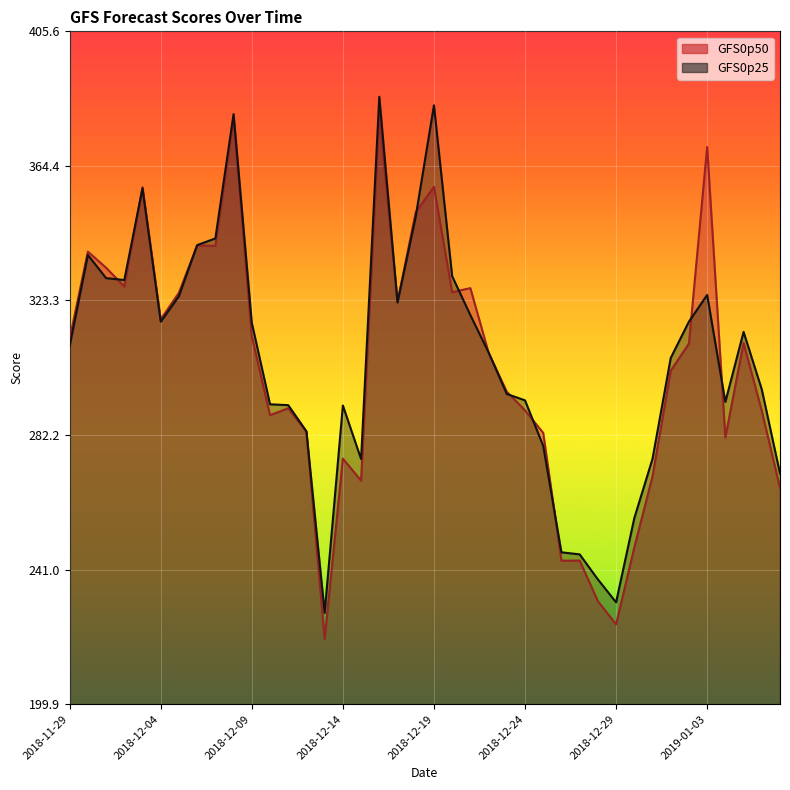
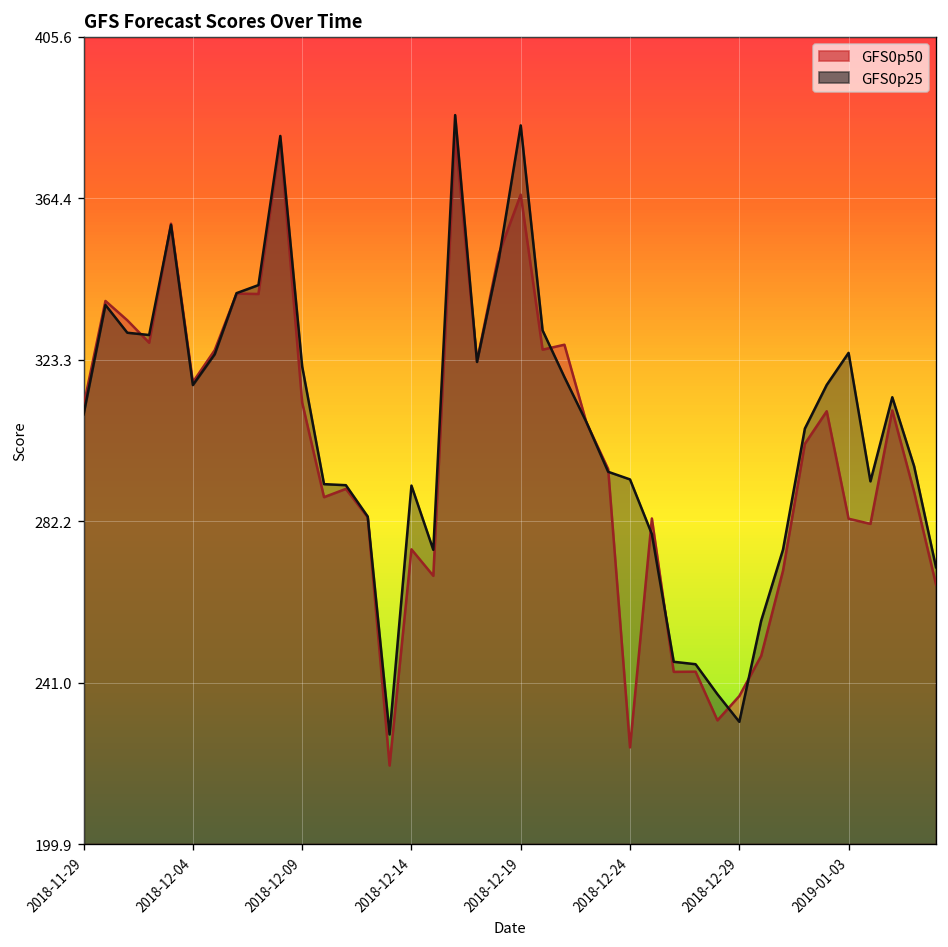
GFS0p25, 2018-12-09: 316 -> 322
GFS0p50, 2018-12-19: 358 -> 365
GFS0p50, 2018-12-24: 290 -> 224
GFS0p50, 2018-12-29: 224 -> 238
GFS0p50, 2019-01-03: 370 -> 283
